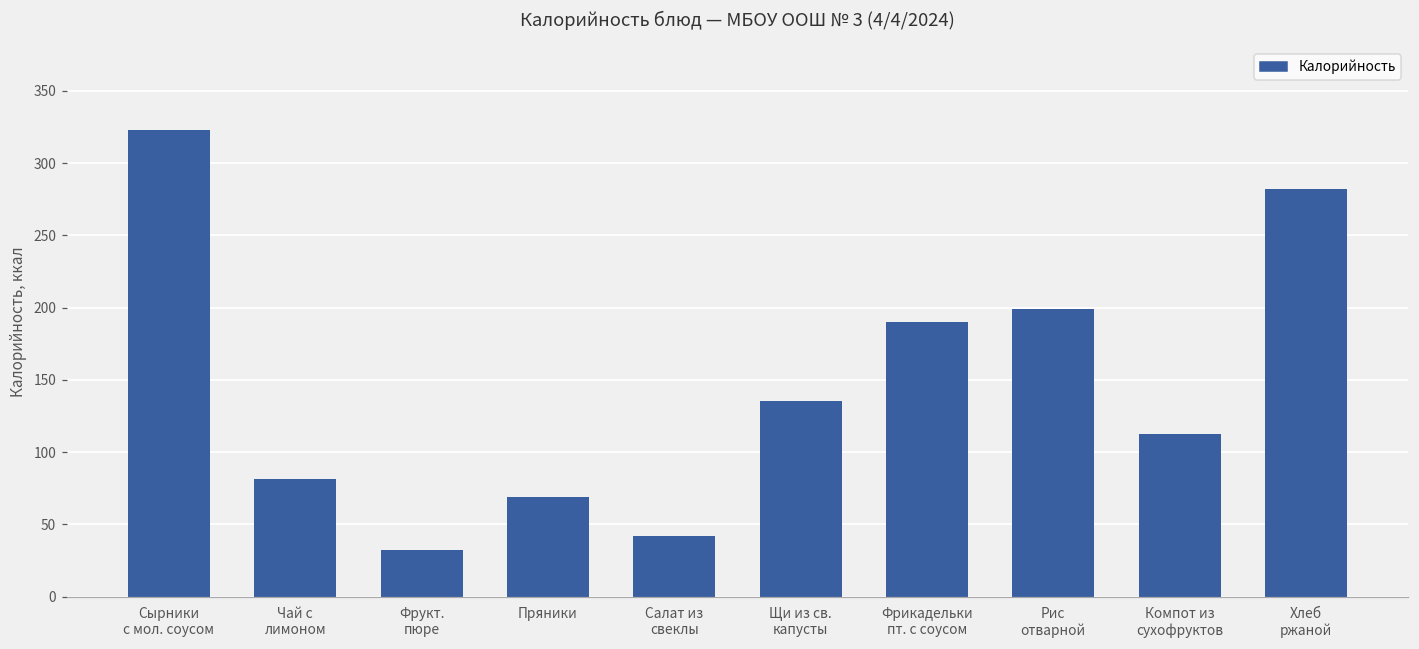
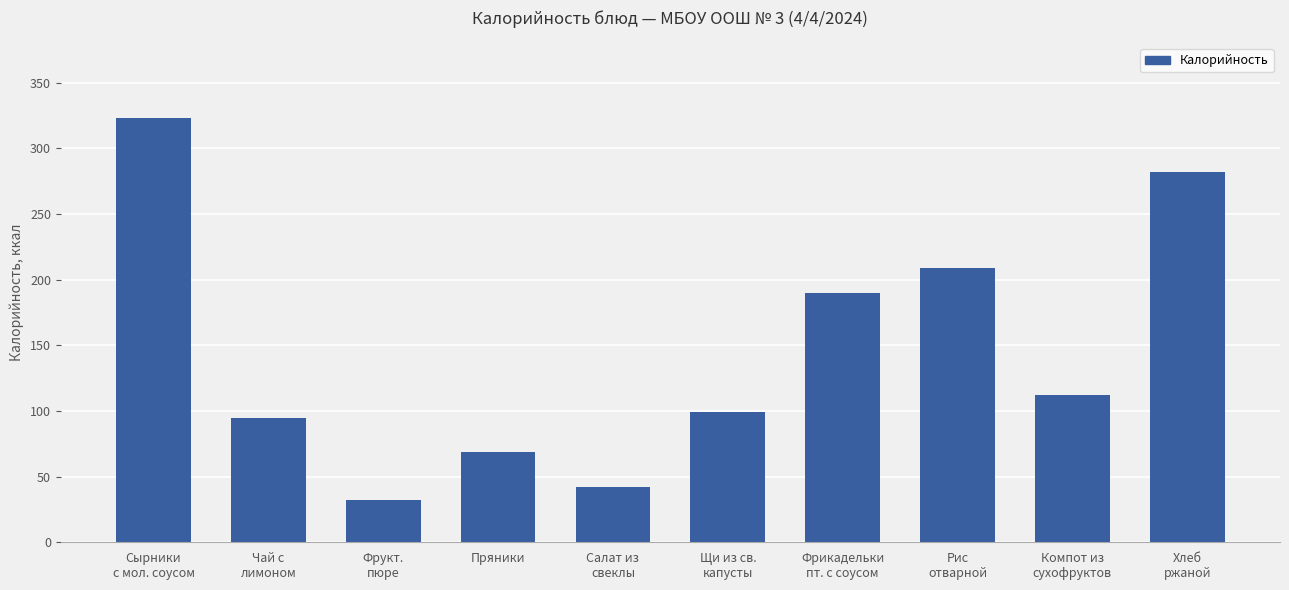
Чай с лимоном: 81 -> 95
Щи из св. капусты: 135 -> 99
Рис отварной: 199 -> 209
